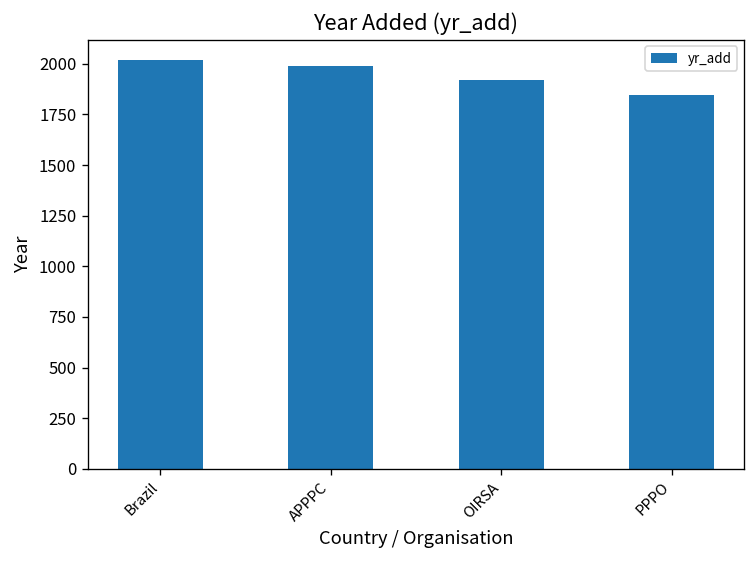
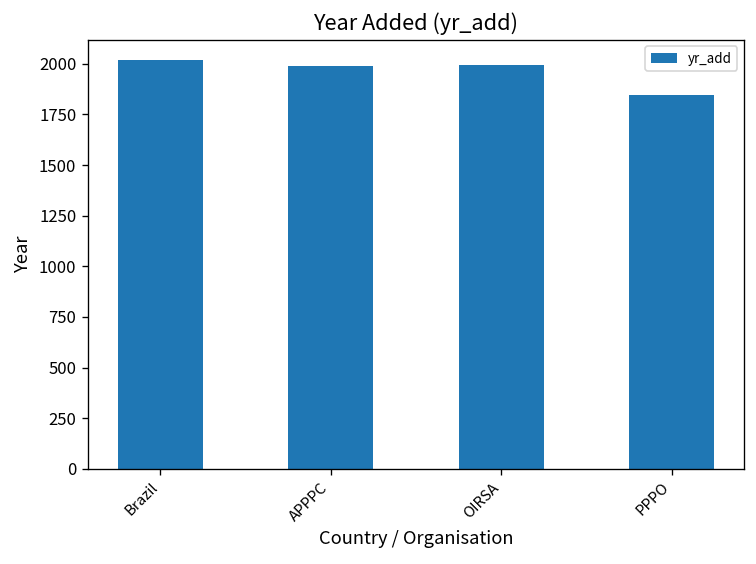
OIRSA: 1920 -> 1990
